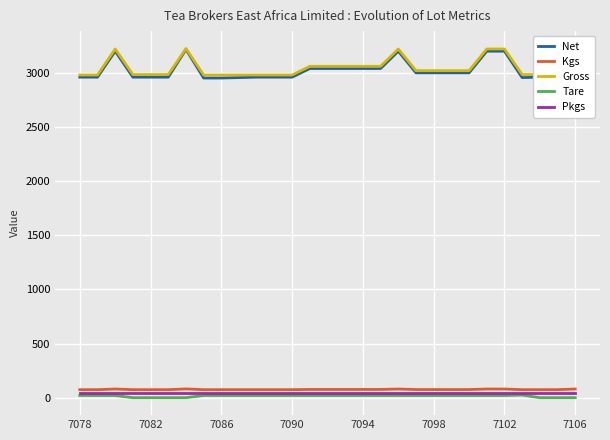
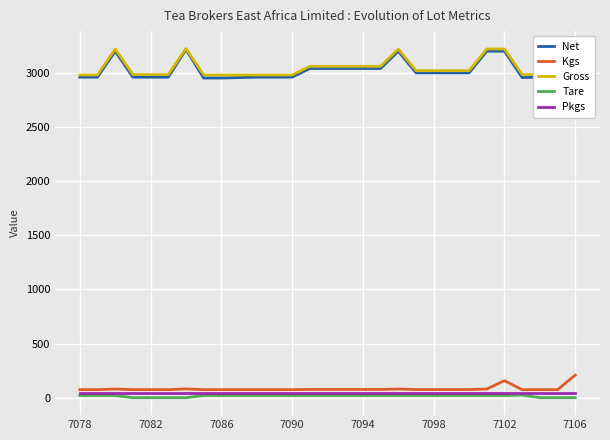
Kgs, 7102: 80 -> 160
Kgs, 7106: 80 -> 210
